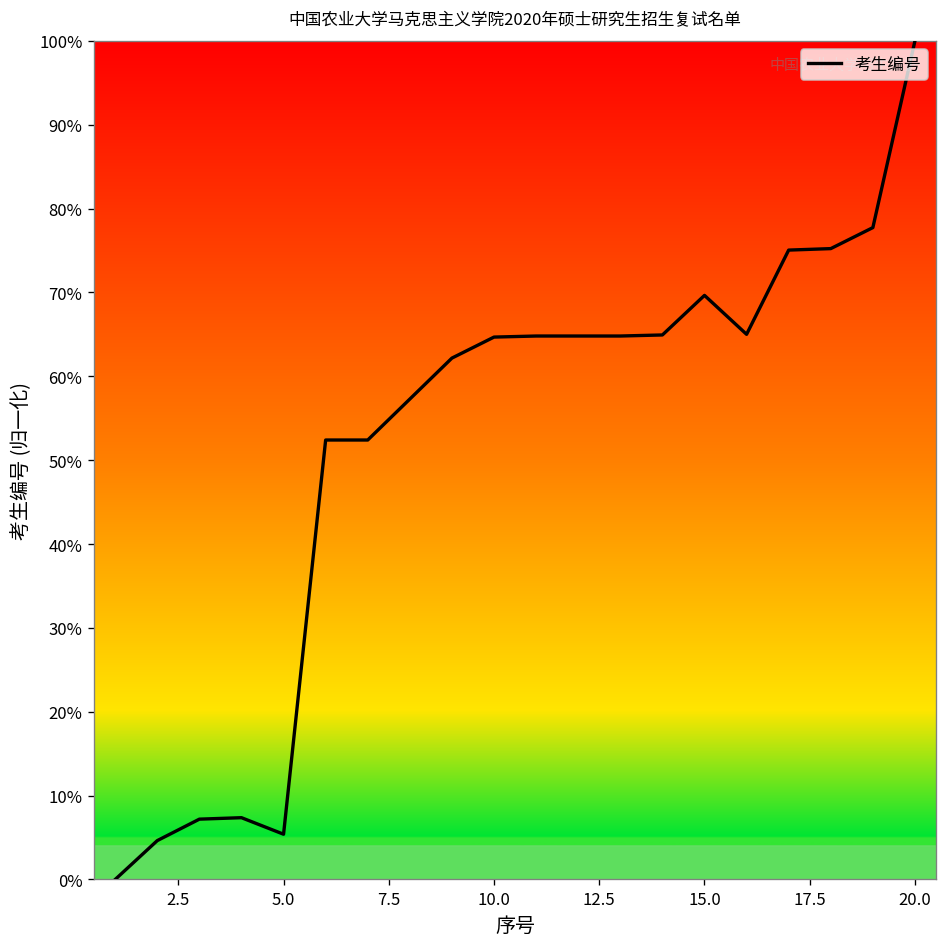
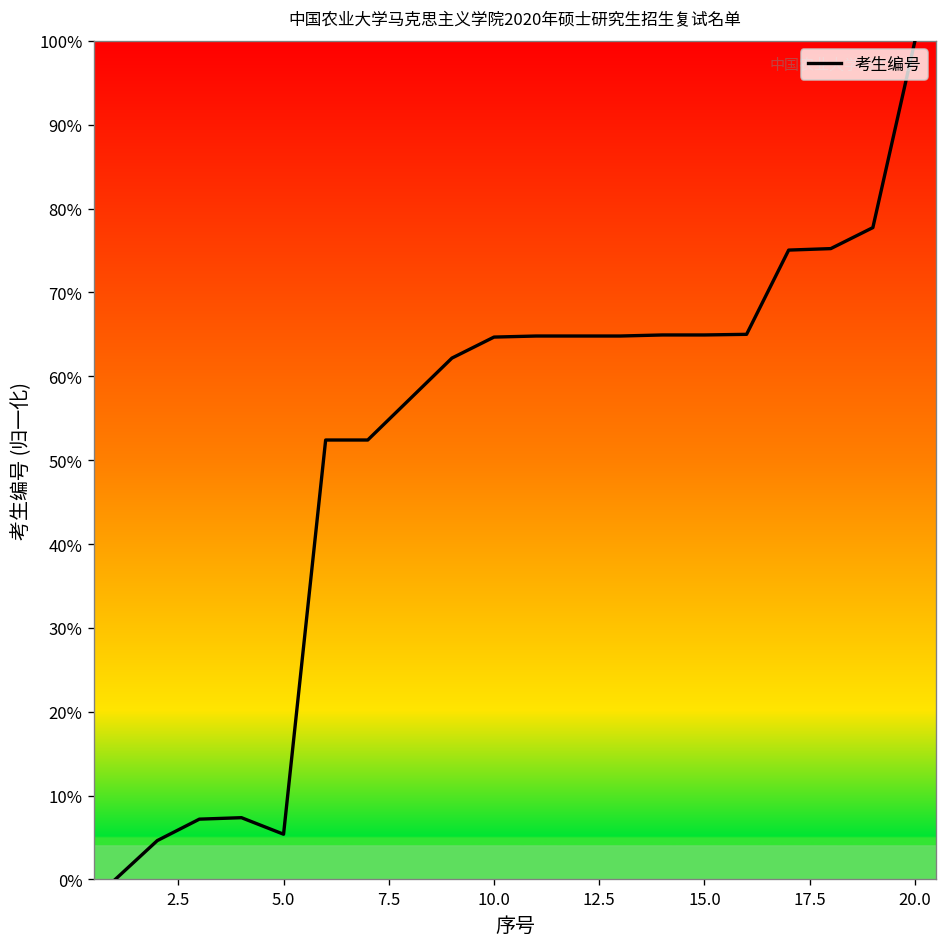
15.0: 70% -> 65%
